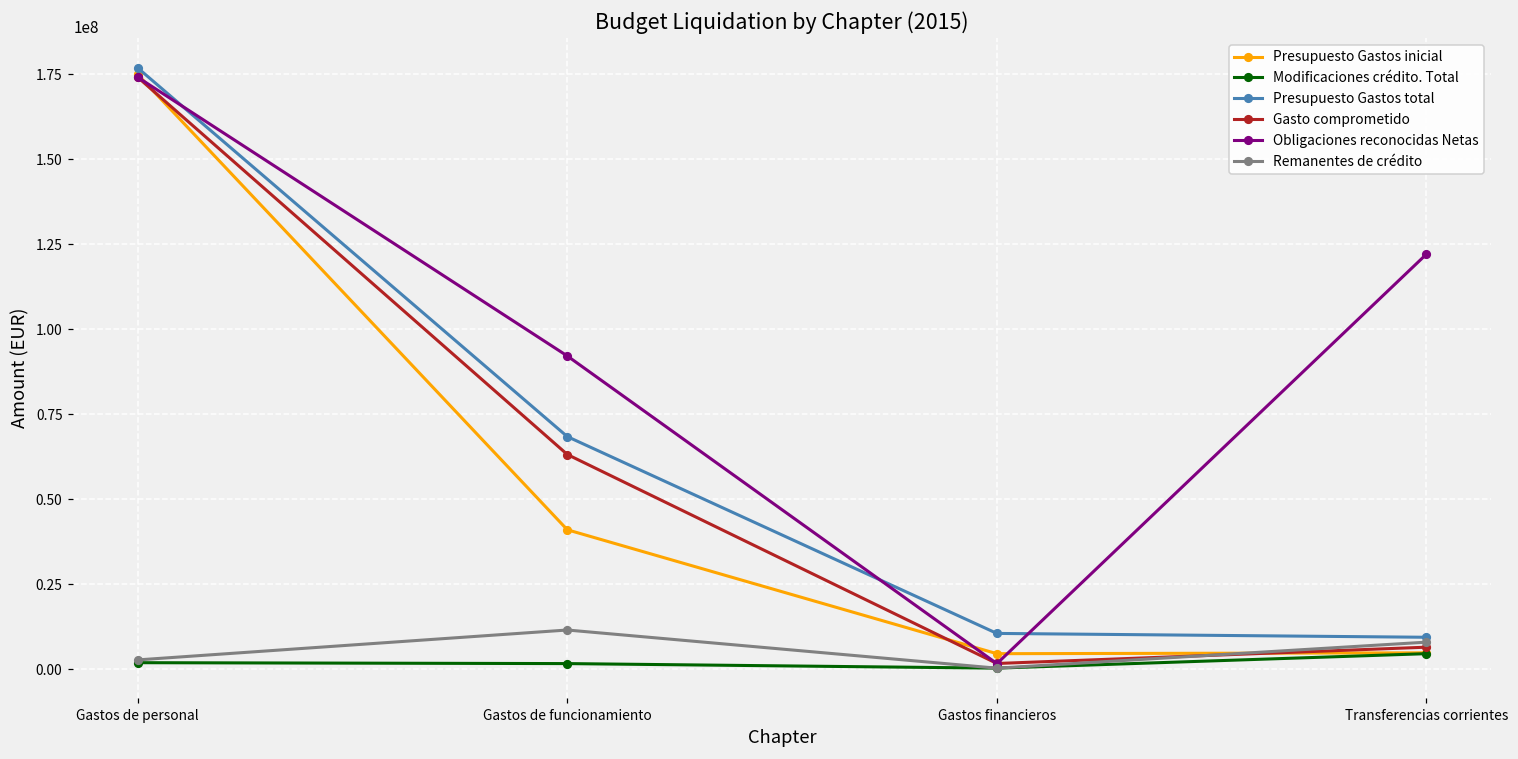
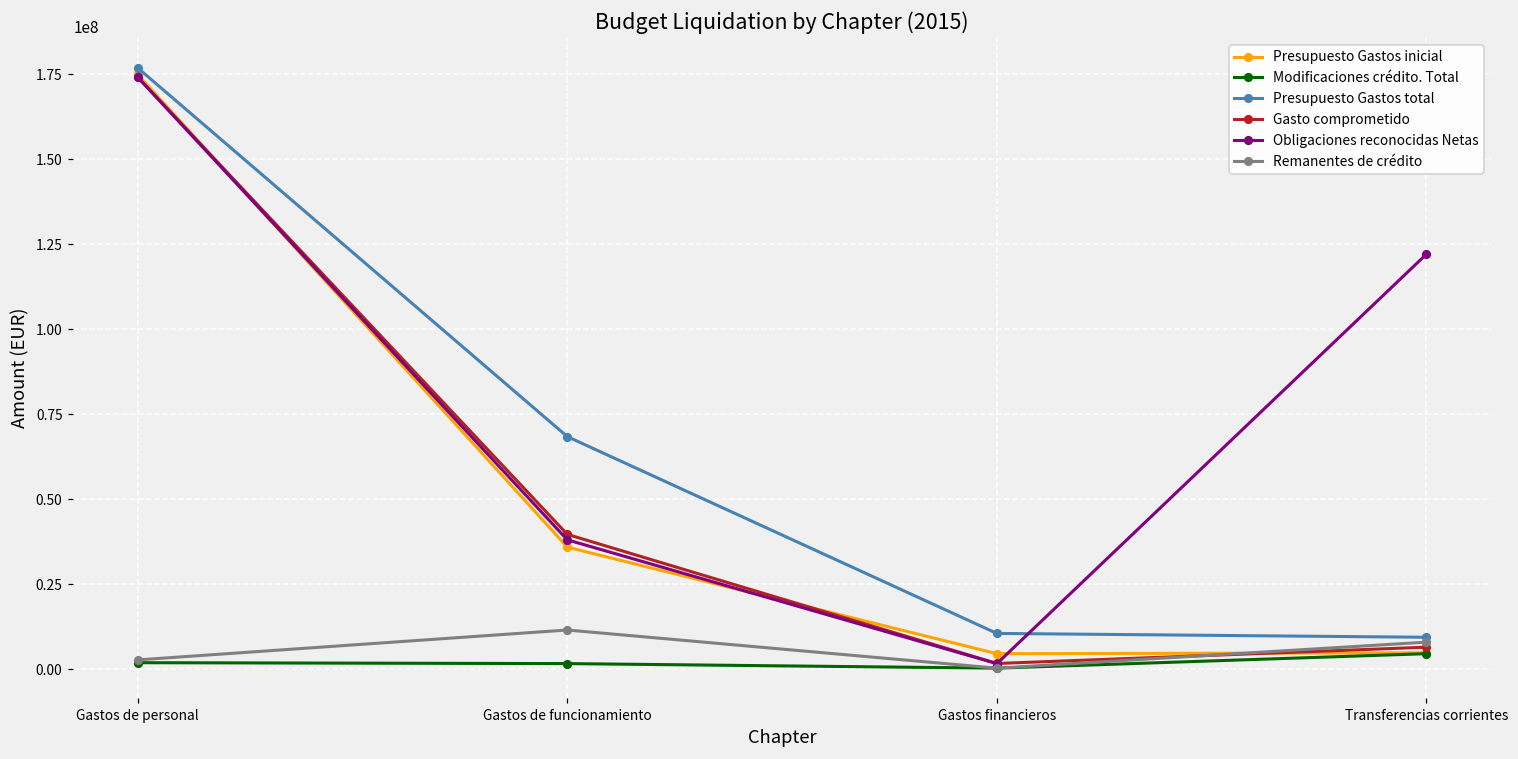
Presupuesto Gastos inicial, Gastos de funcionamiento: 41000000 -> 36000000
Gasto comprometido, Gastos de funcionamiento: 63000000 -> 40000000
Obligaciones reconocidas Netas, Gastos de funcionamiento: 92000000 -> 38000000
